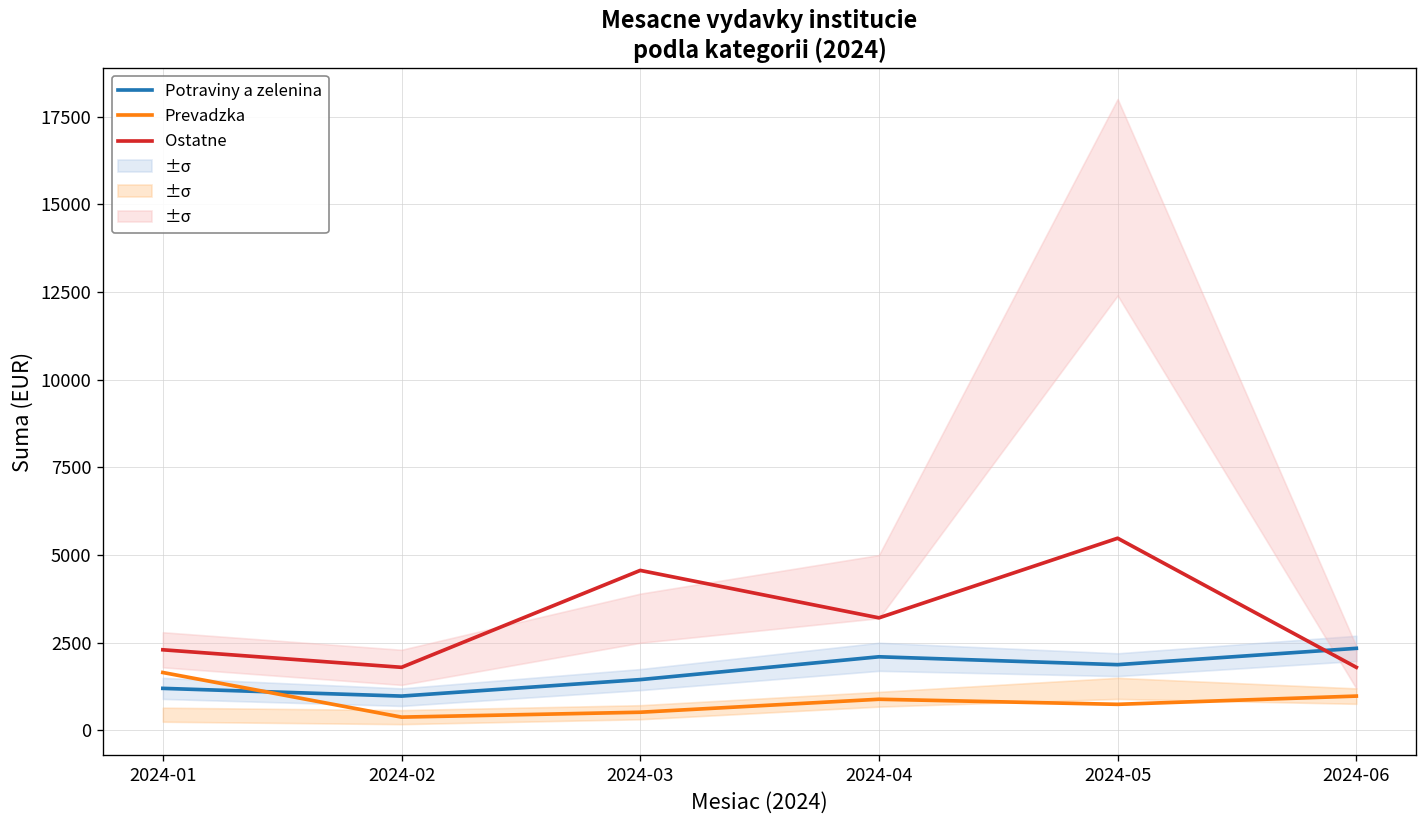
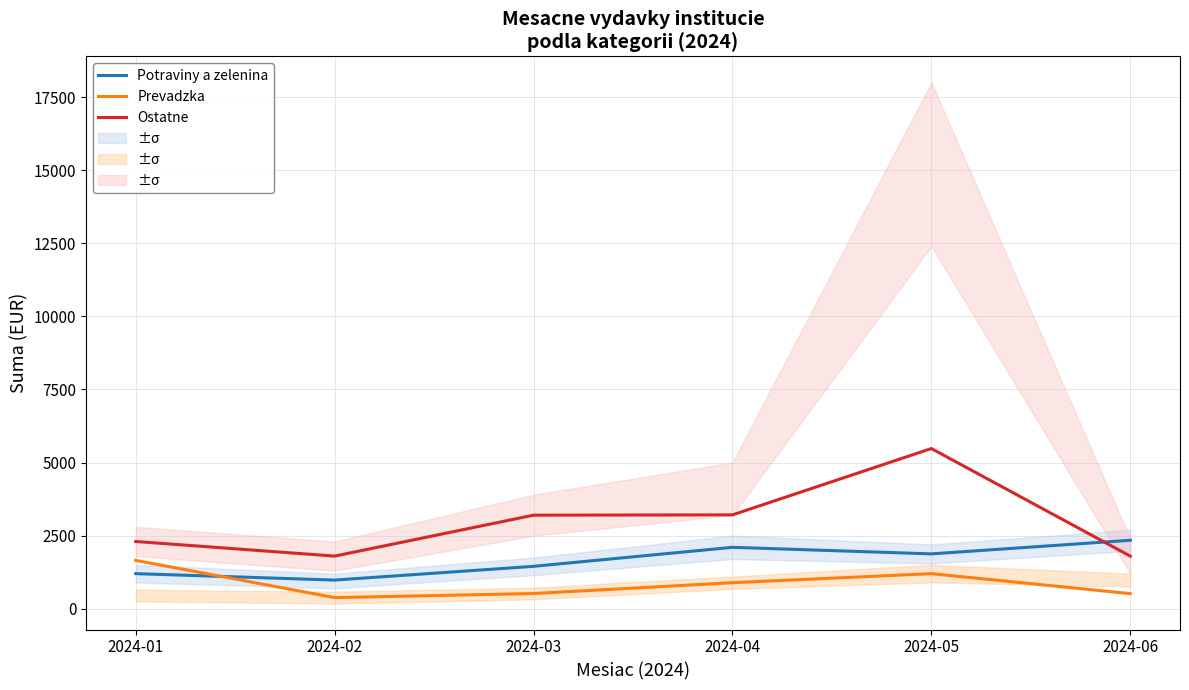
Ostatne, 2024-03: 4600 -> 3200
Prevadzka, 2024-05: 700 -> 1200
Prevadzka, 2024-06: 1000 -> 500
